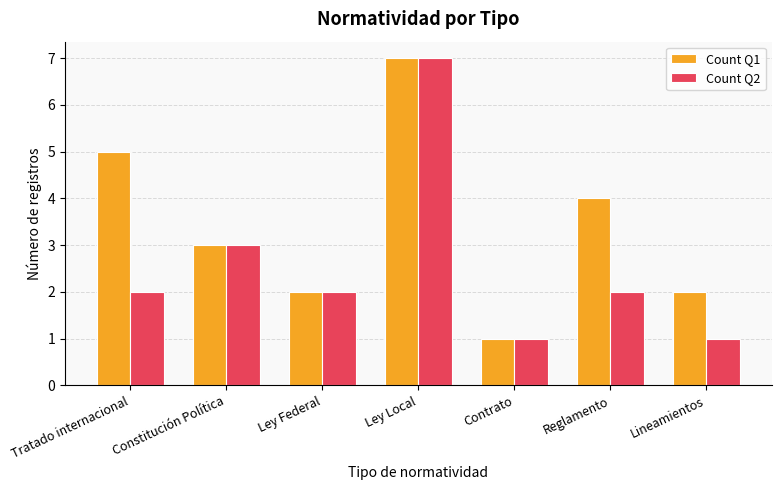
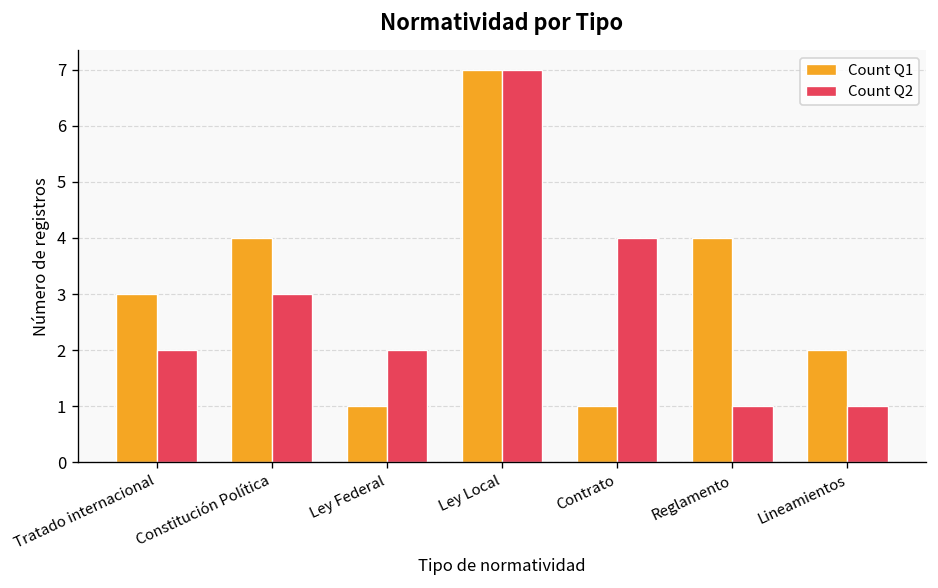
Count Q1, Tratado internacional: 5 -> 3
Count Q1, Constitución Política: 3 -> 4
Count Q1, Ley Federal: 2 -> 1
Count Q2, Contrato: 1 -> 4
Count Q2, Reglamento: 2 -> 1
